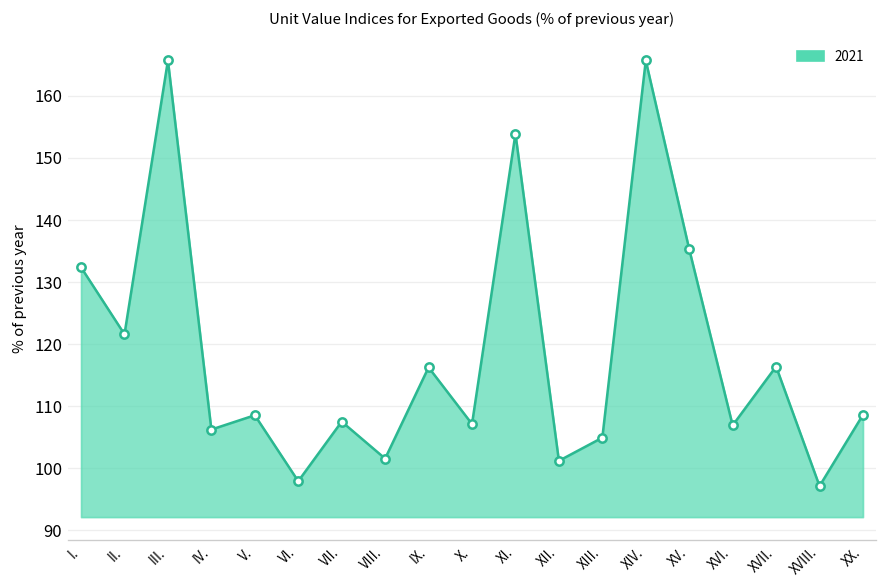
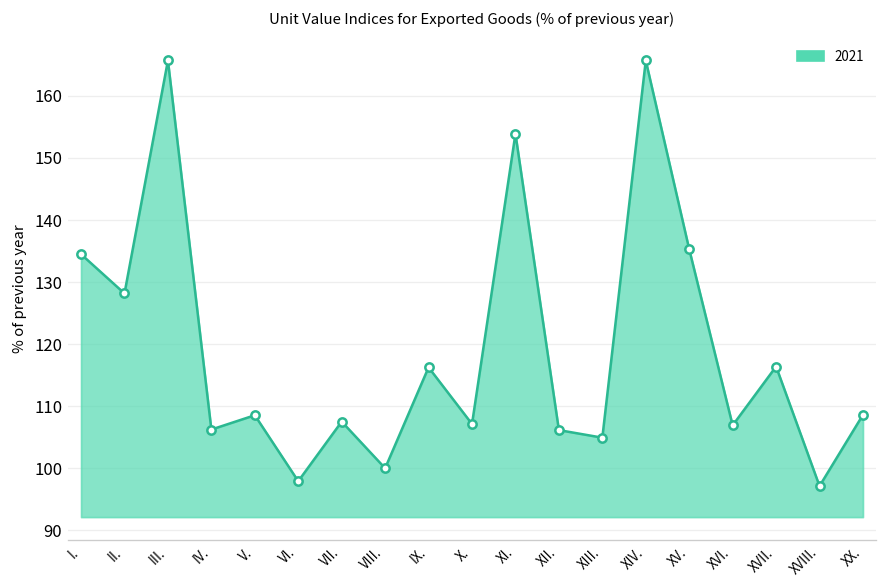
I.: 132 -> 134
II.: 122 -> 128
VIII.: 102 -> 100
XII.: 101 -> 106
